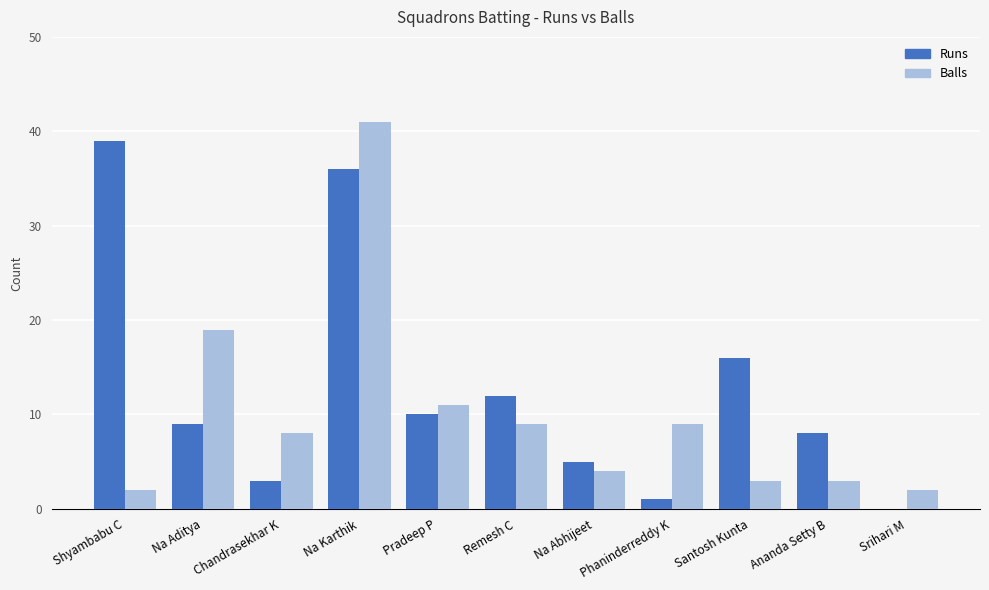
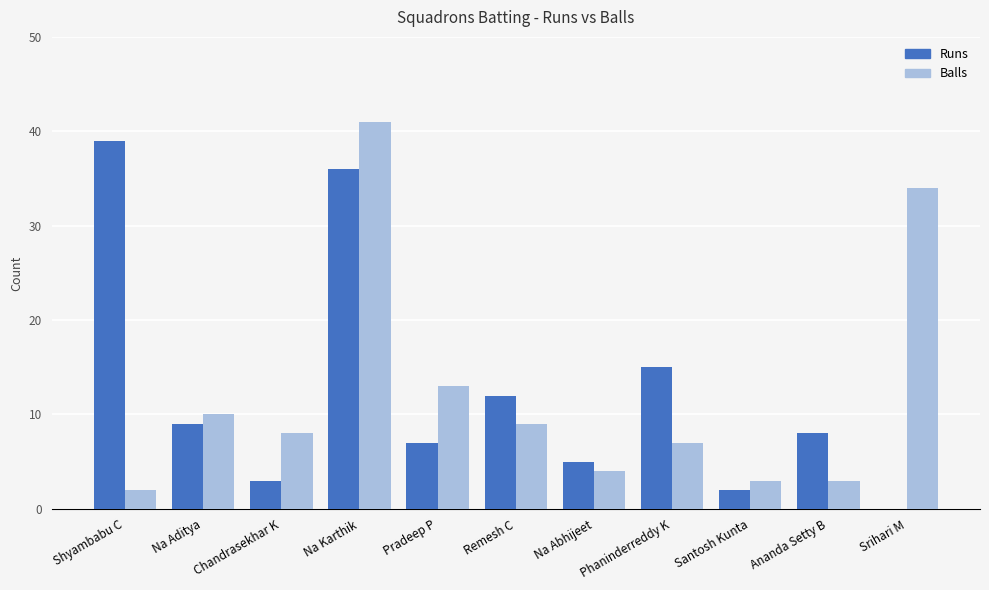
Balls, Na Aditya: 19 -> 10
Runs, Pradeep P: 10 -> 7
Balls, Pradeep P: 11 -> 13
Runs, Phaninderreddy K: 1 -> 15
Balls, Phaninderreddy K: 9 -> 7
Runs, Santosh Kunta: 16 -> 2
Balls, Srihari M: 2 -> 34
